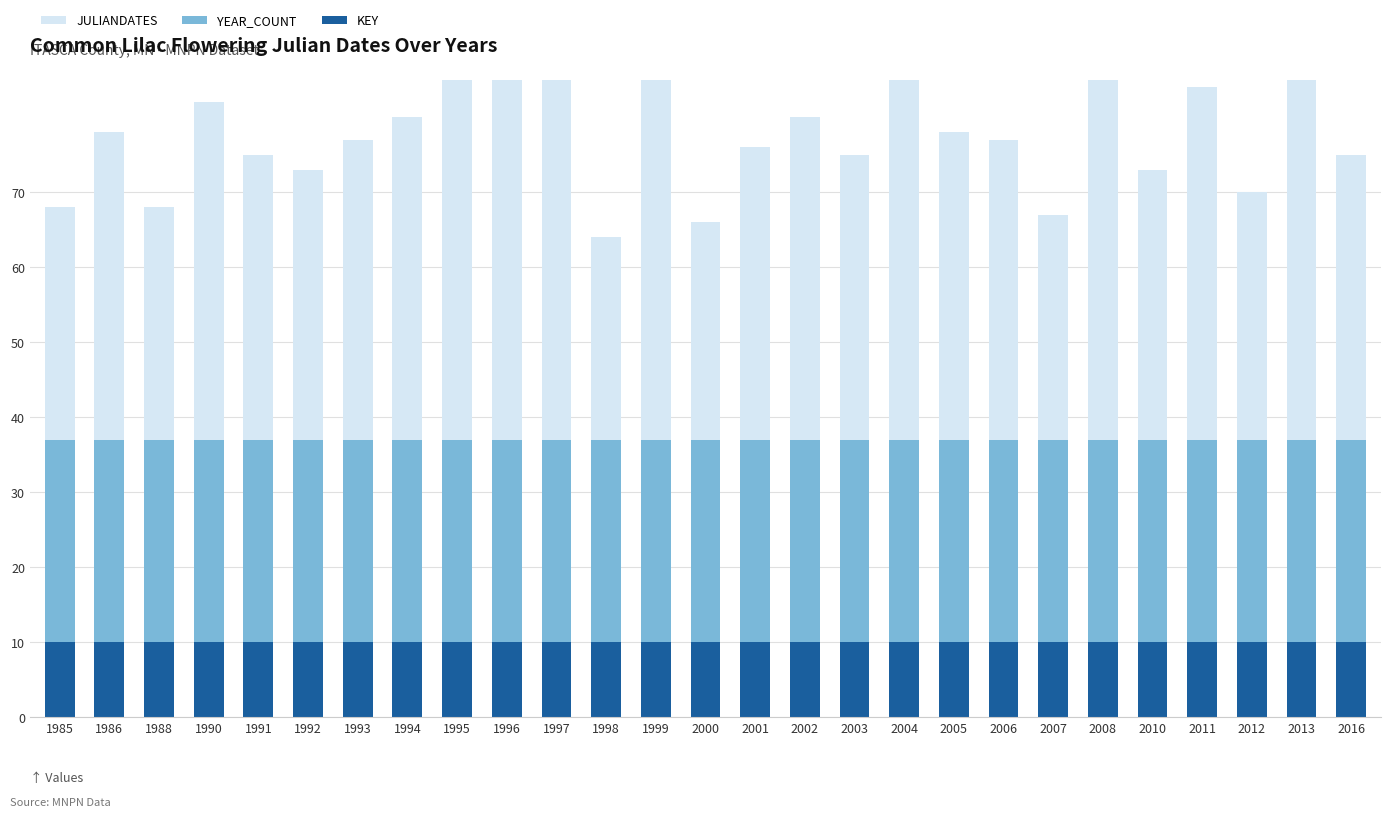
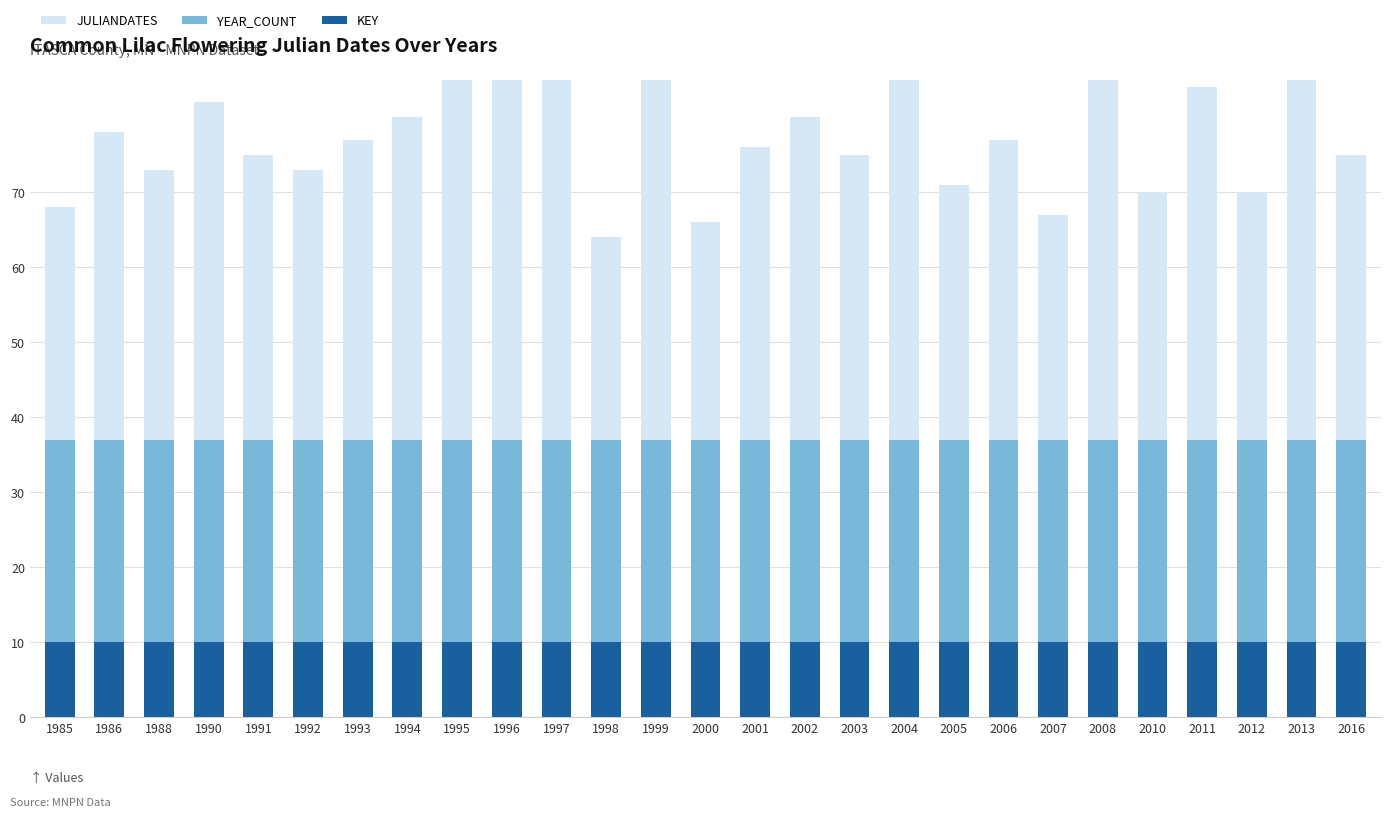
JULIANDATES, 1988: 31 -> 36
JULIANDATES, 2005: 41 -> 34
JULIANDATES, 2010: 36 -> 33
